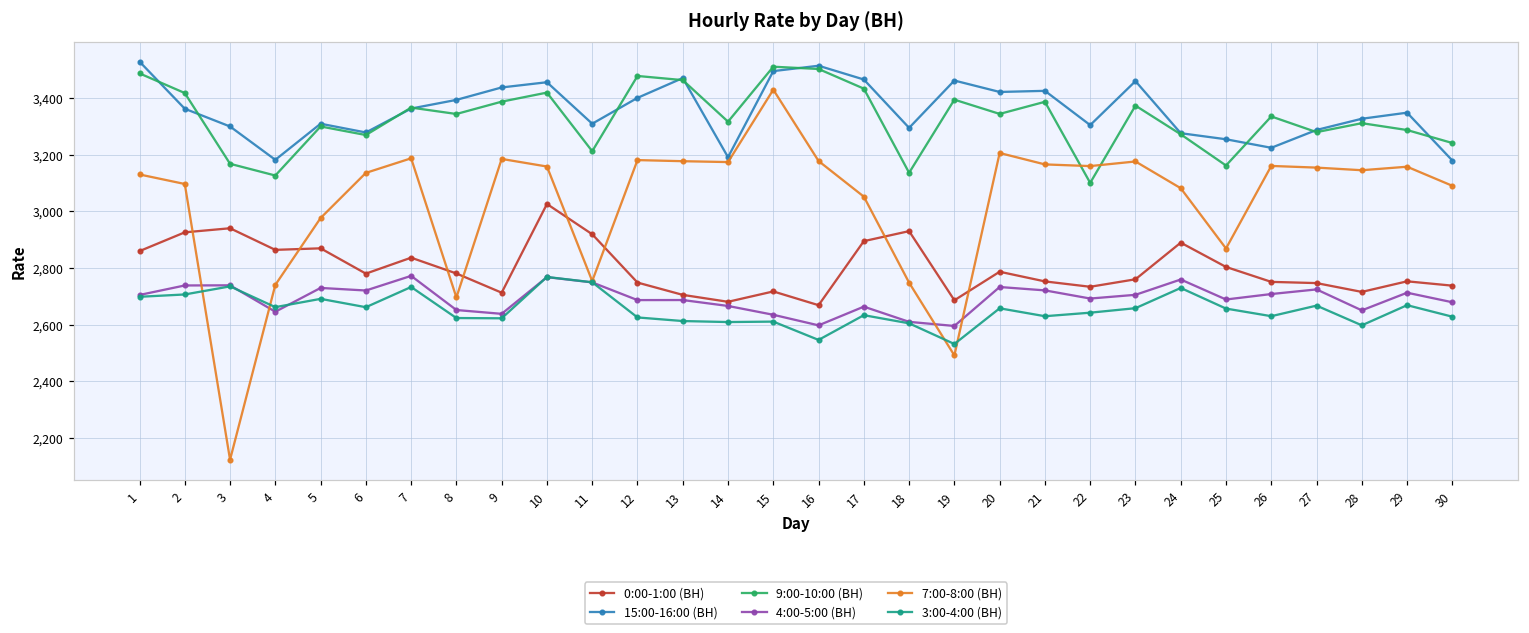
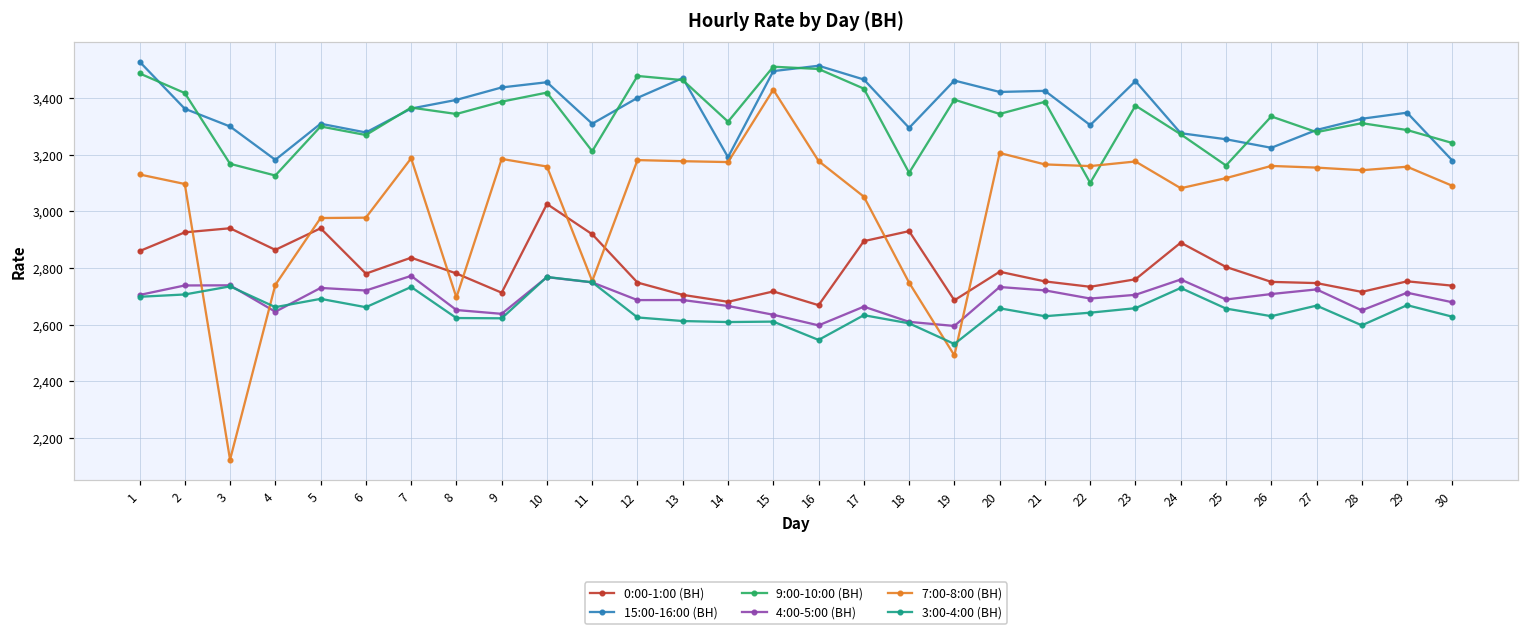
0:00-1:00 (ВН), 5: 2,870 -> 2,940
7:00-8:00 (ВН), 6: 3,140 -> 2,980
7:00-8:00 (ВН), 25: 2,870 -> 3,120
